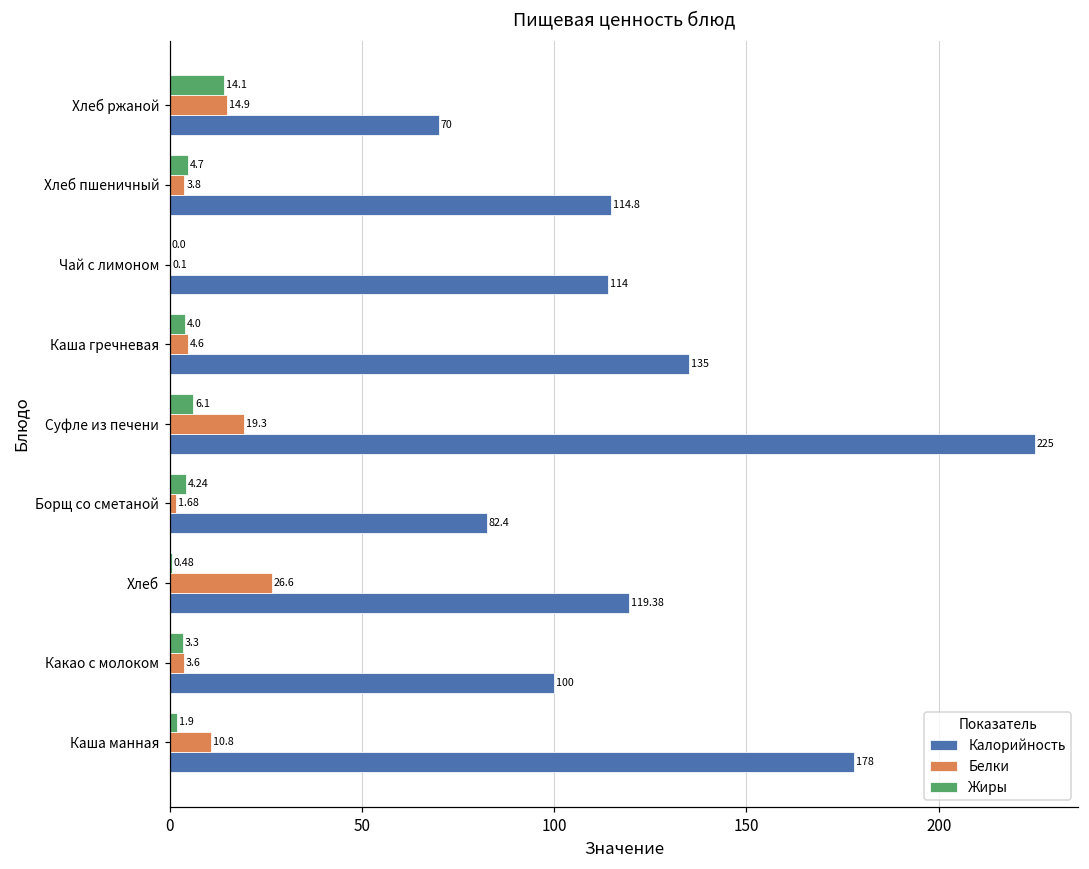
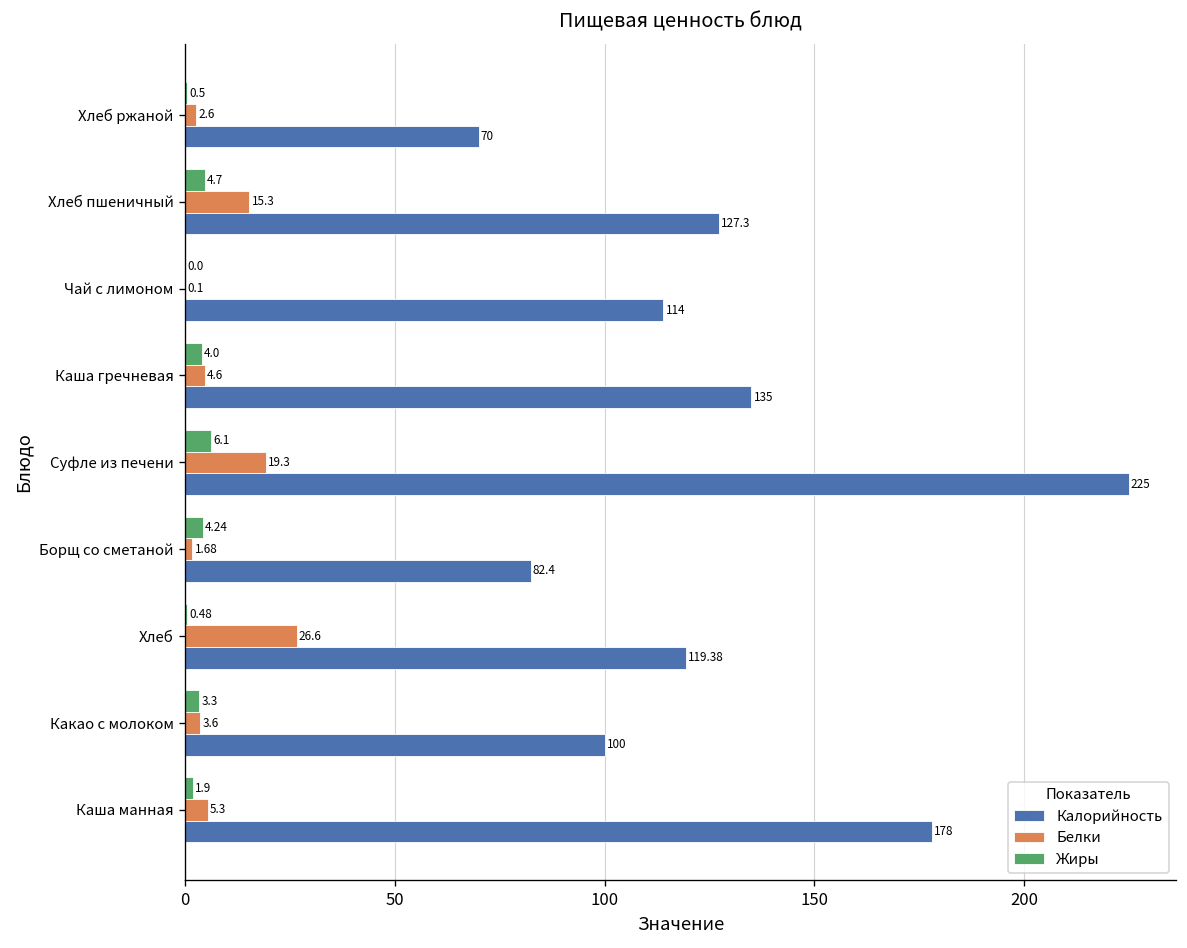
Жиры, Хлеб ржаной: 14.1 -> 0.5
Белки, Хлеб ржаной: 14.9 -> 2.6
Белки, Хлеб пшеничный: 3.8 -> 15.3
Калорийность, Хлеб пшеничный: 114.8 -> 127.3
Белки, Каша манная: 10.8 -> 5.3
